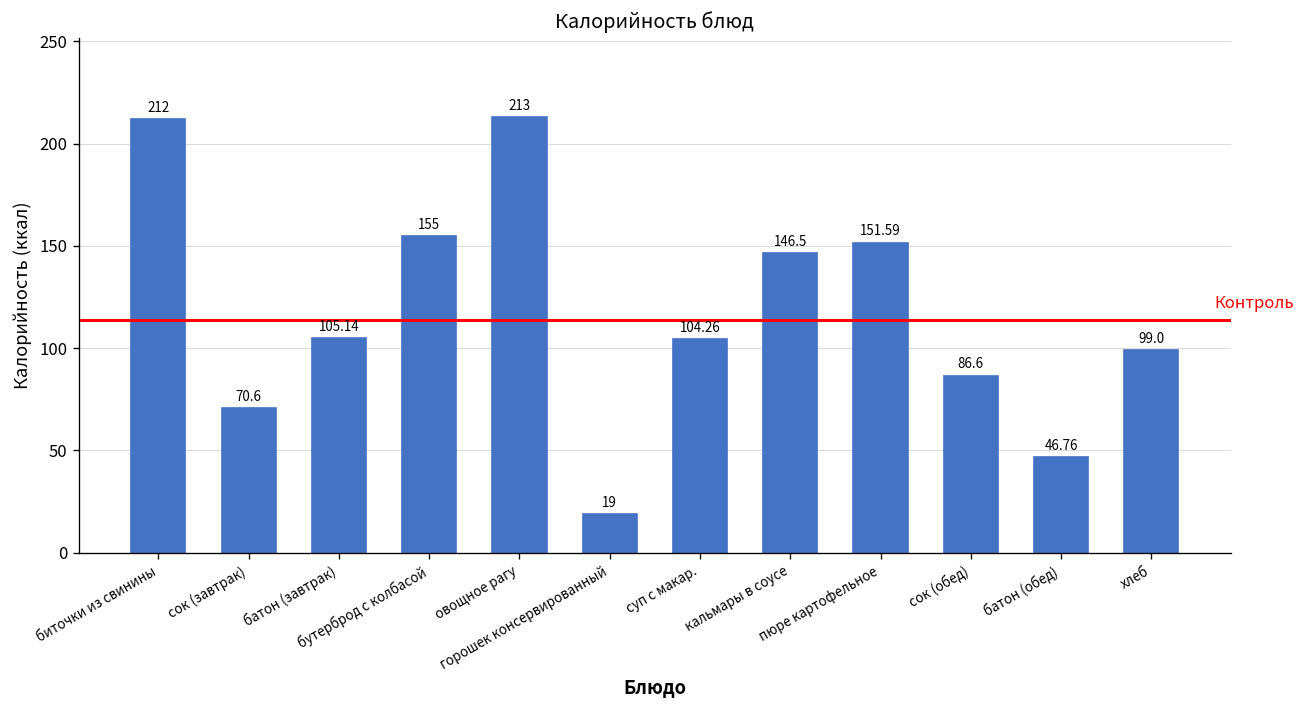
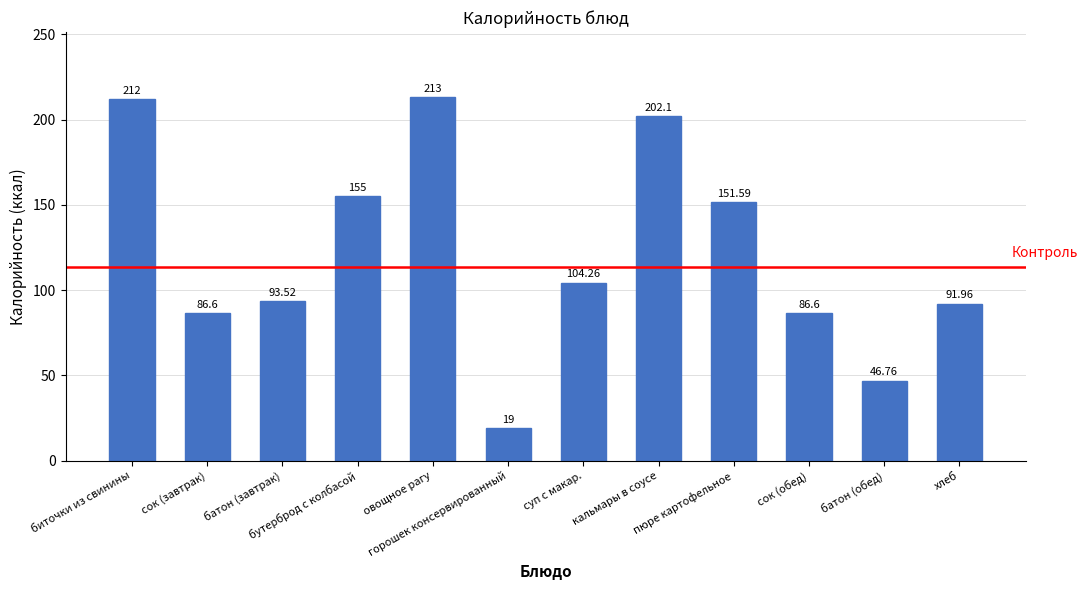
сок (завтрак): 70.6 -> 86.6
батон (завтрак): 105.14 -> 93.52
кальмары в соусе: 146.5 -> 202.1
хлеб: 99.0 -> 91.96
